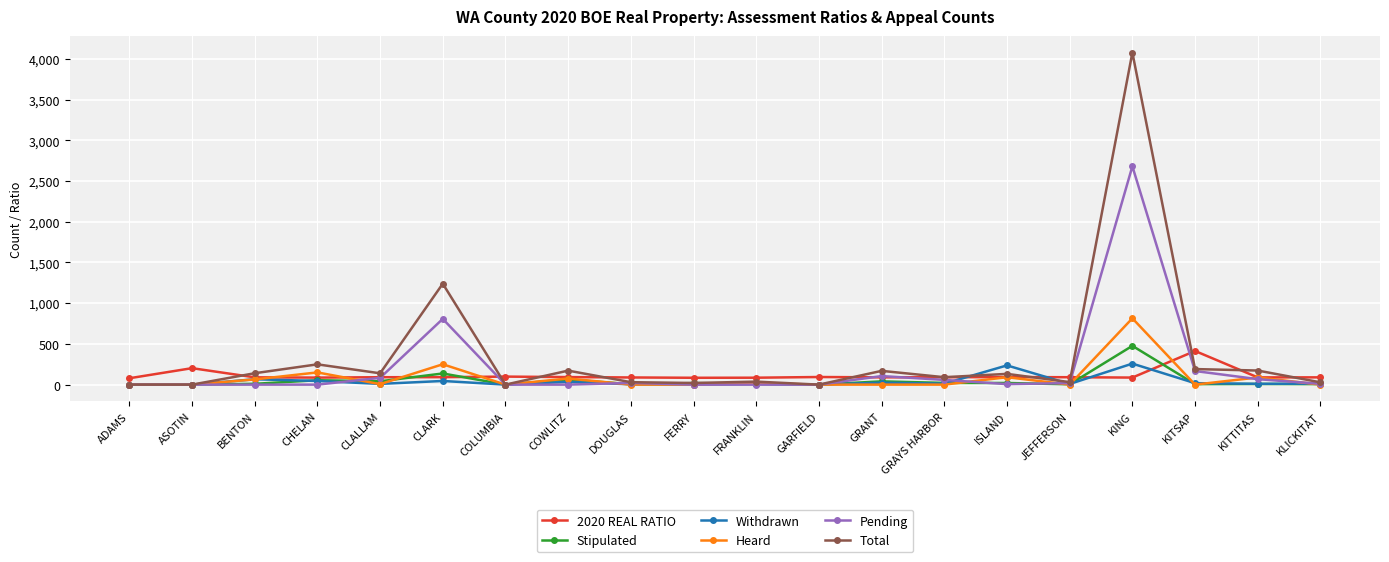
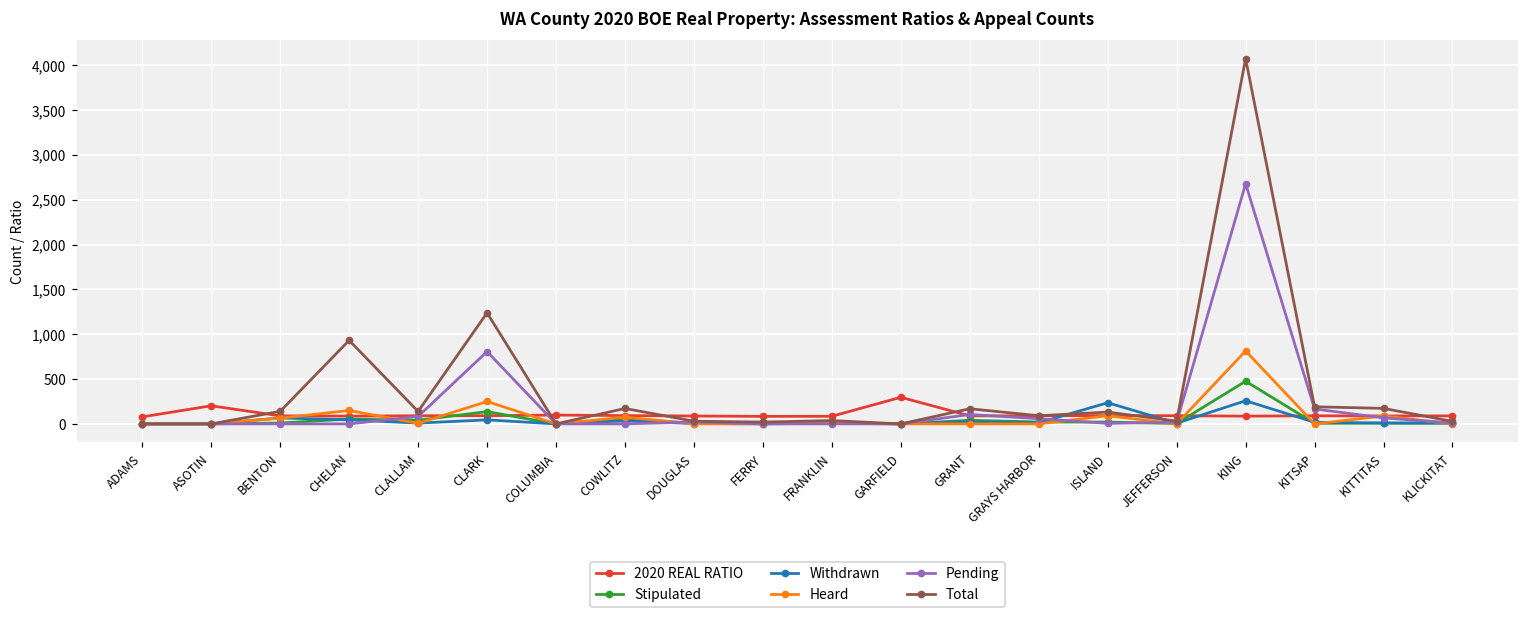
Total, CHELAN: 200 -> 900
2020 REAL RATIO, GARFIELD: 100 -> 300
2020 REAL RATIO, KITSAP: 400 -> 100
